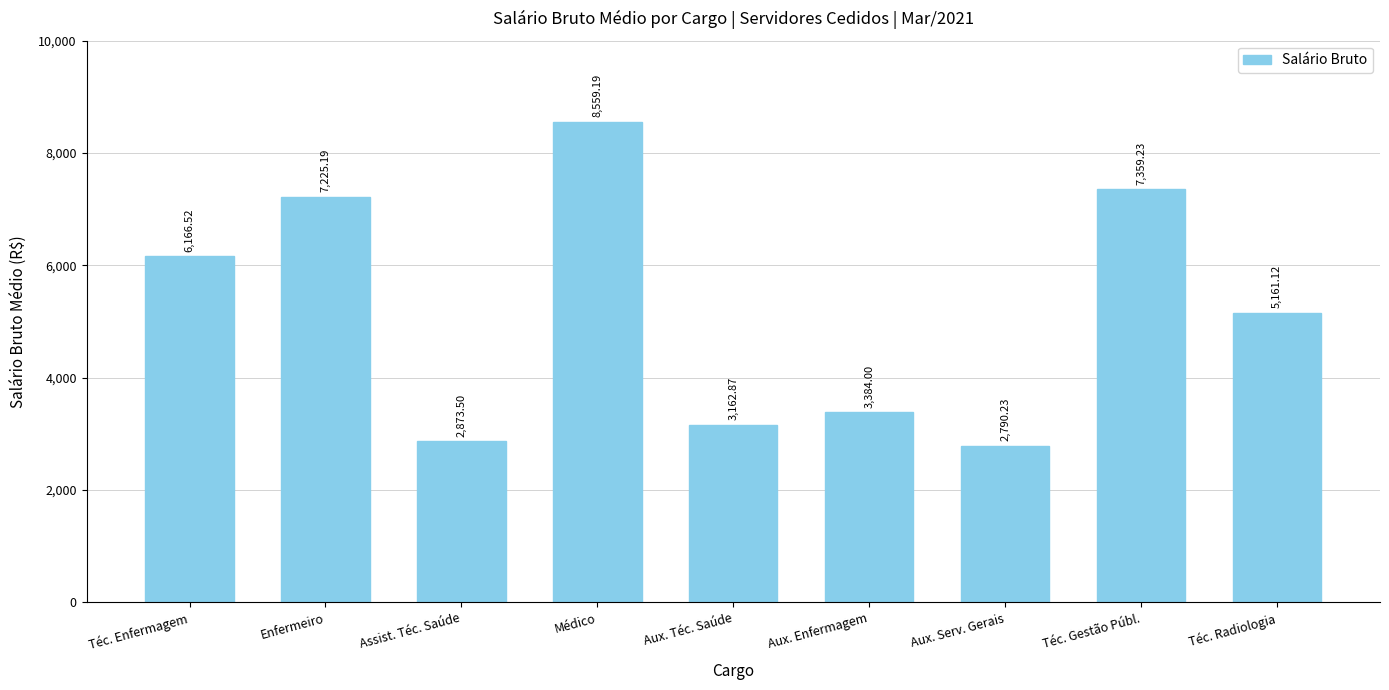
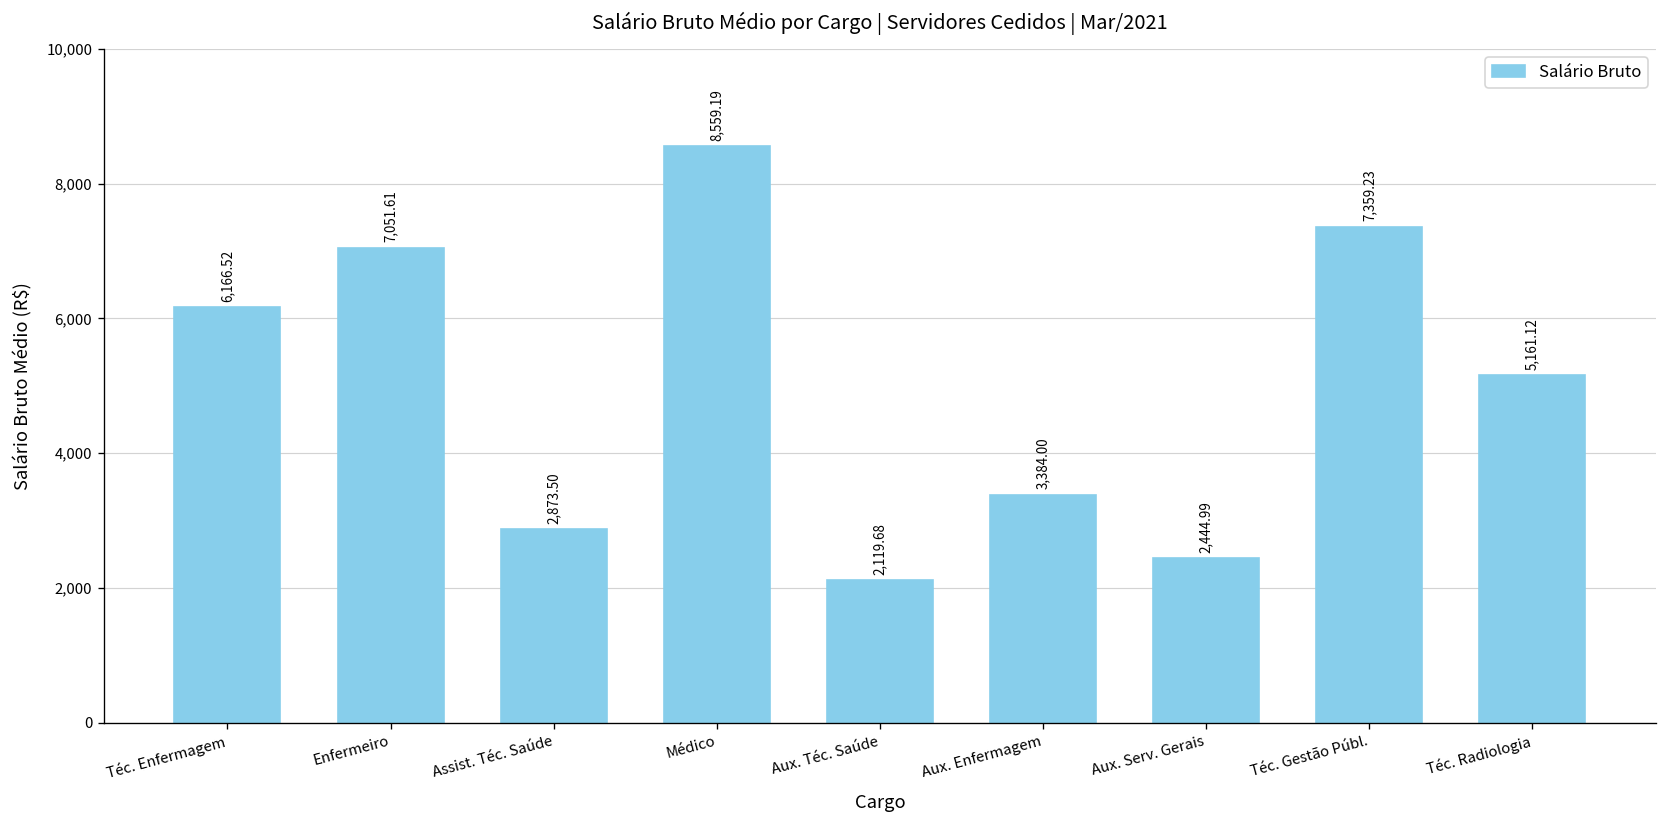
Enfermeiro: 7,225.19 -> 7,051.61
Aux. Téc. Saúde: 3,162.87 -> 2,119.68
Aux. Serv. Gerais: 2,790.23 -> 2,444.99
